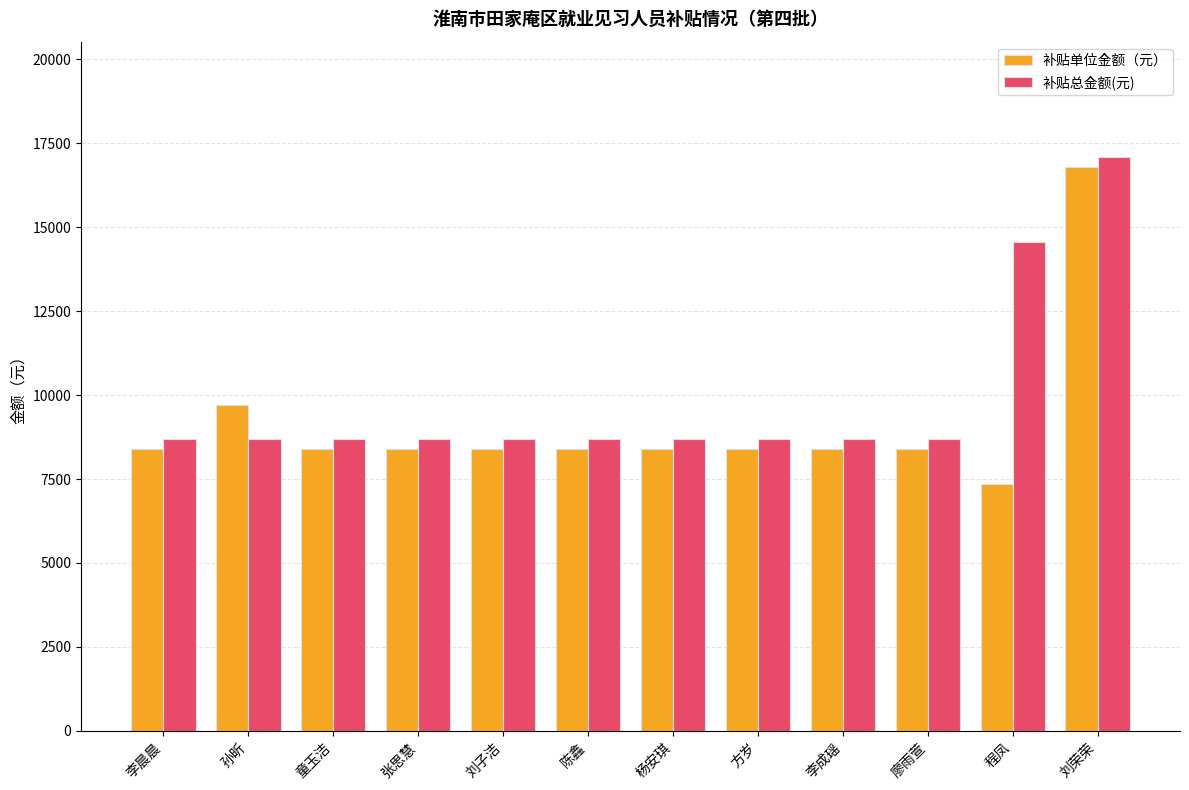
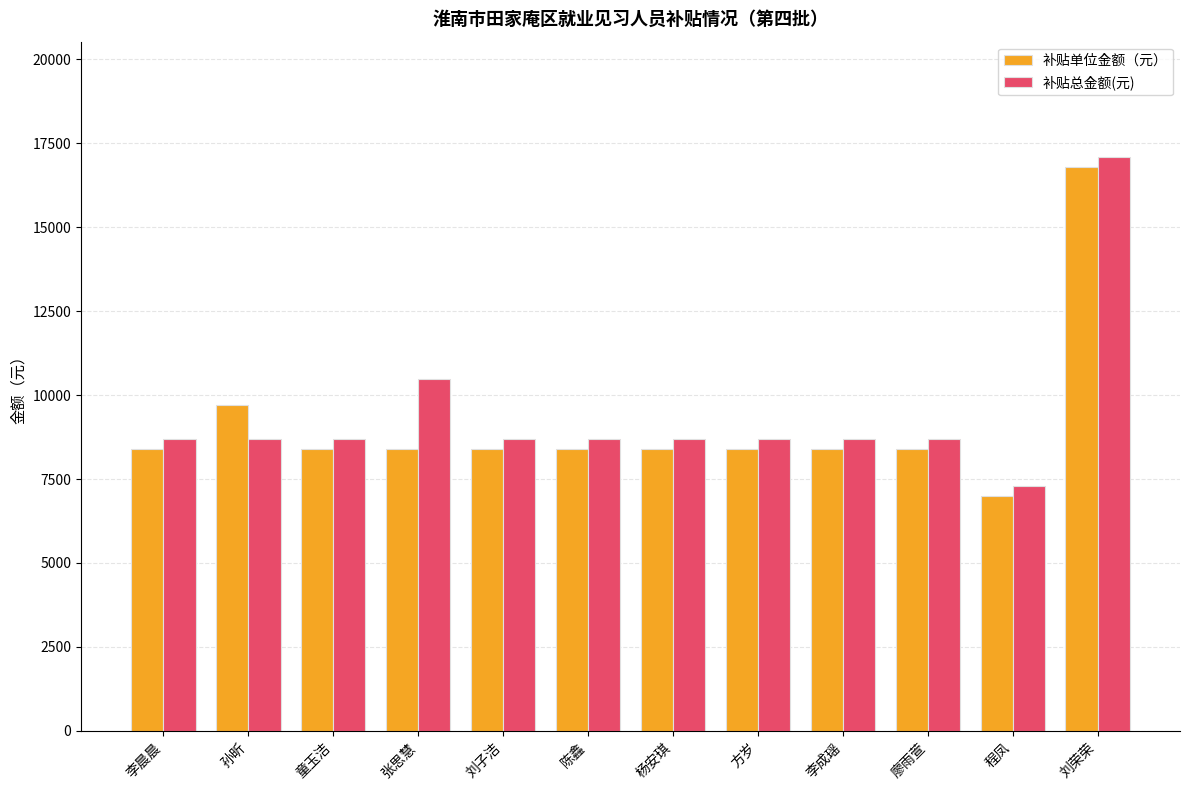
补贴总金额(元), 张思慧: 8700 -> 10500
补贴单位金额（元）, 程凤: 7400 -> 7000
补贴总金额(元), 程凤: 14600 -> 7300
